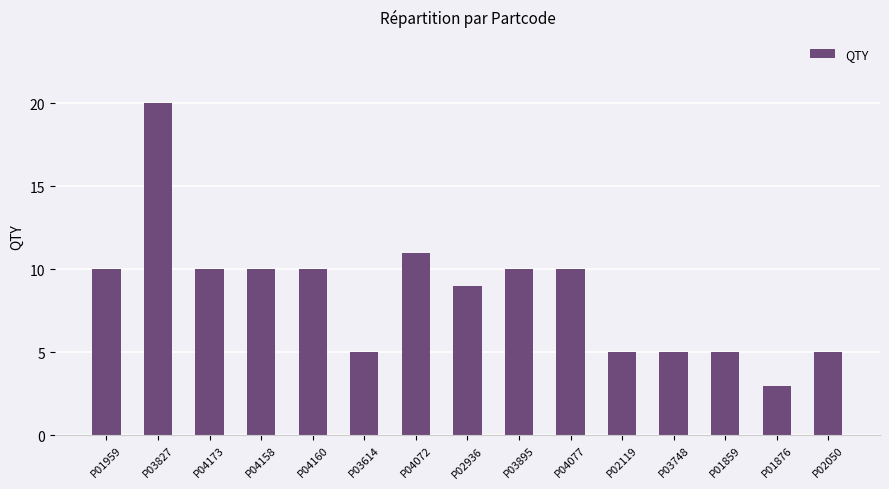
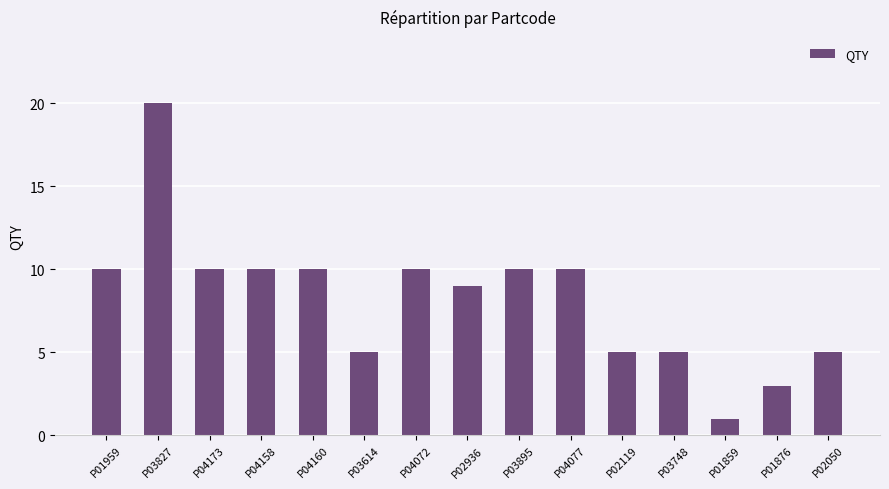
P04072: 11 -> 10
P01859: 5 -> 1
